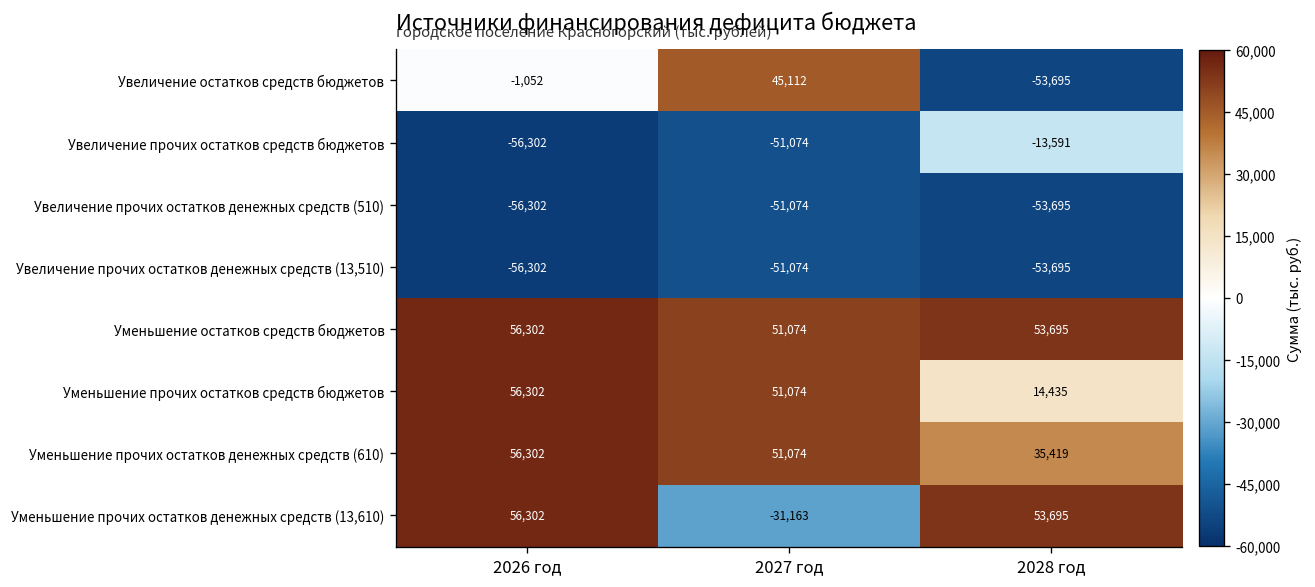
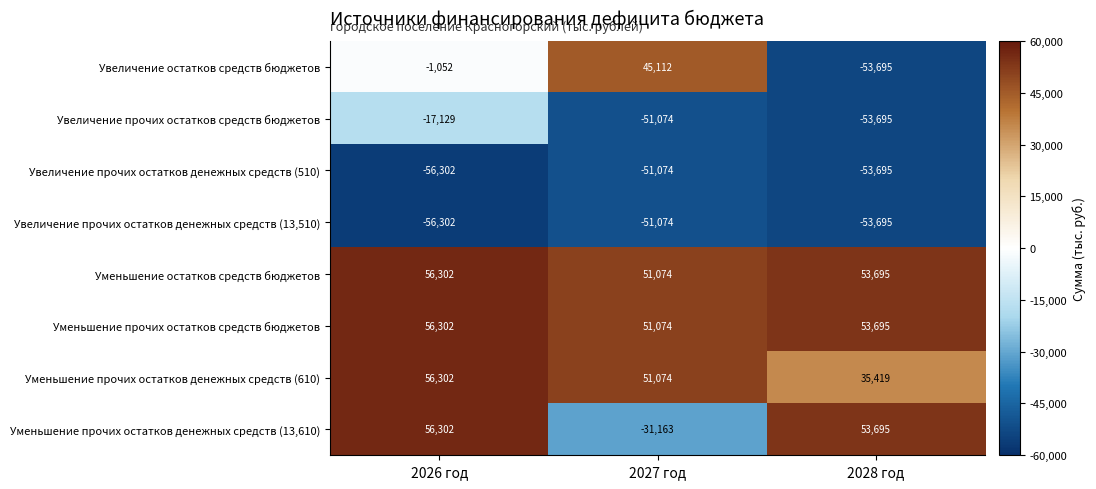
Увеличение прочих остатков средств бюджетов, 2026 год: -56,302 -> -17,129
Увеличение прочих остатков средств бюджетов, 2028 год: -13,591 -> -53,695
Уменьшение прочих остатков средств бюджетов, 2028 год: 14,435 -> 53,695
